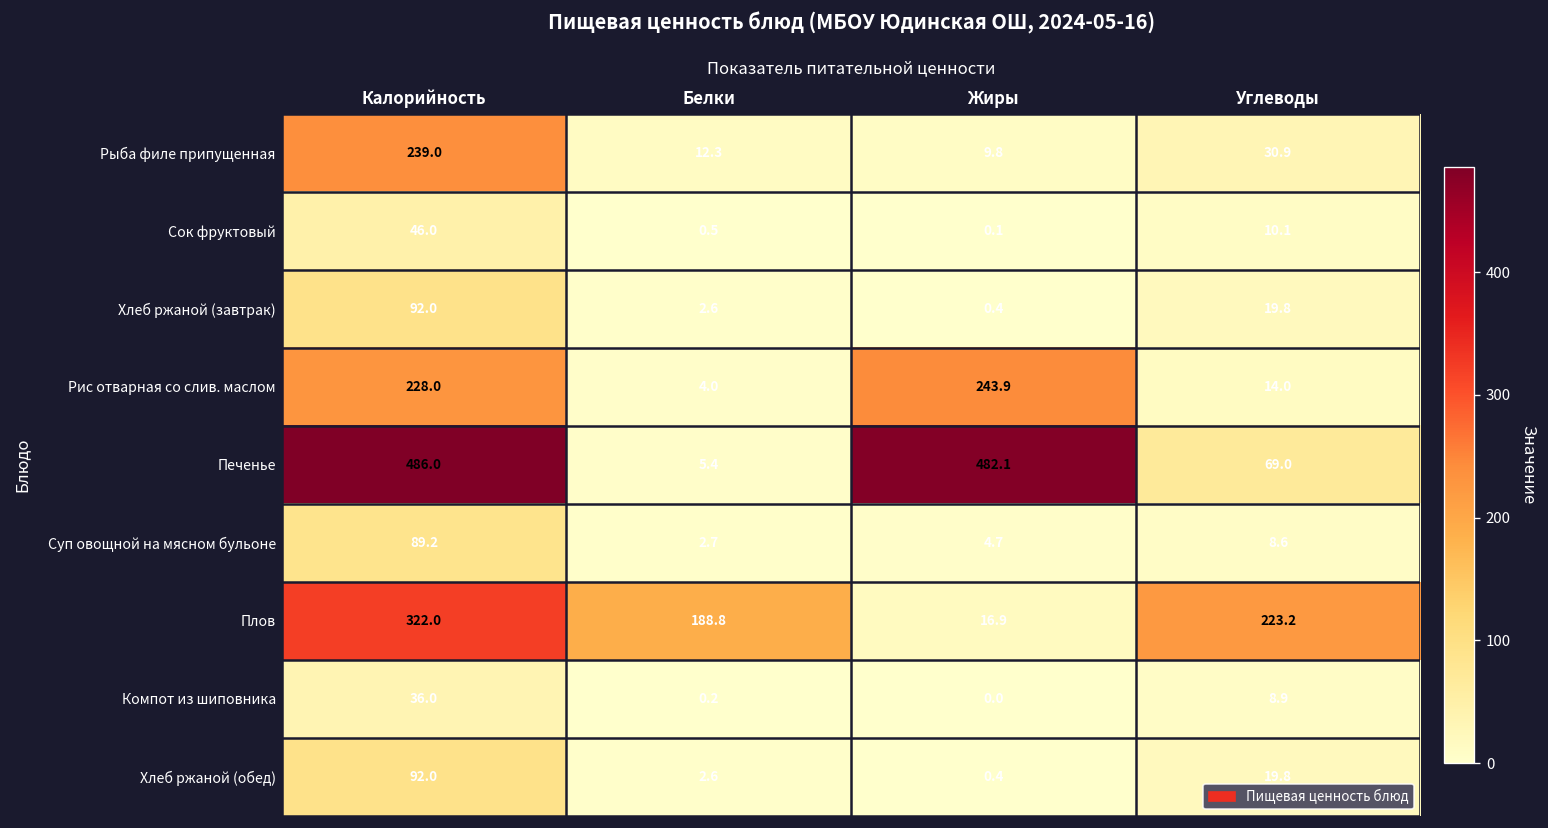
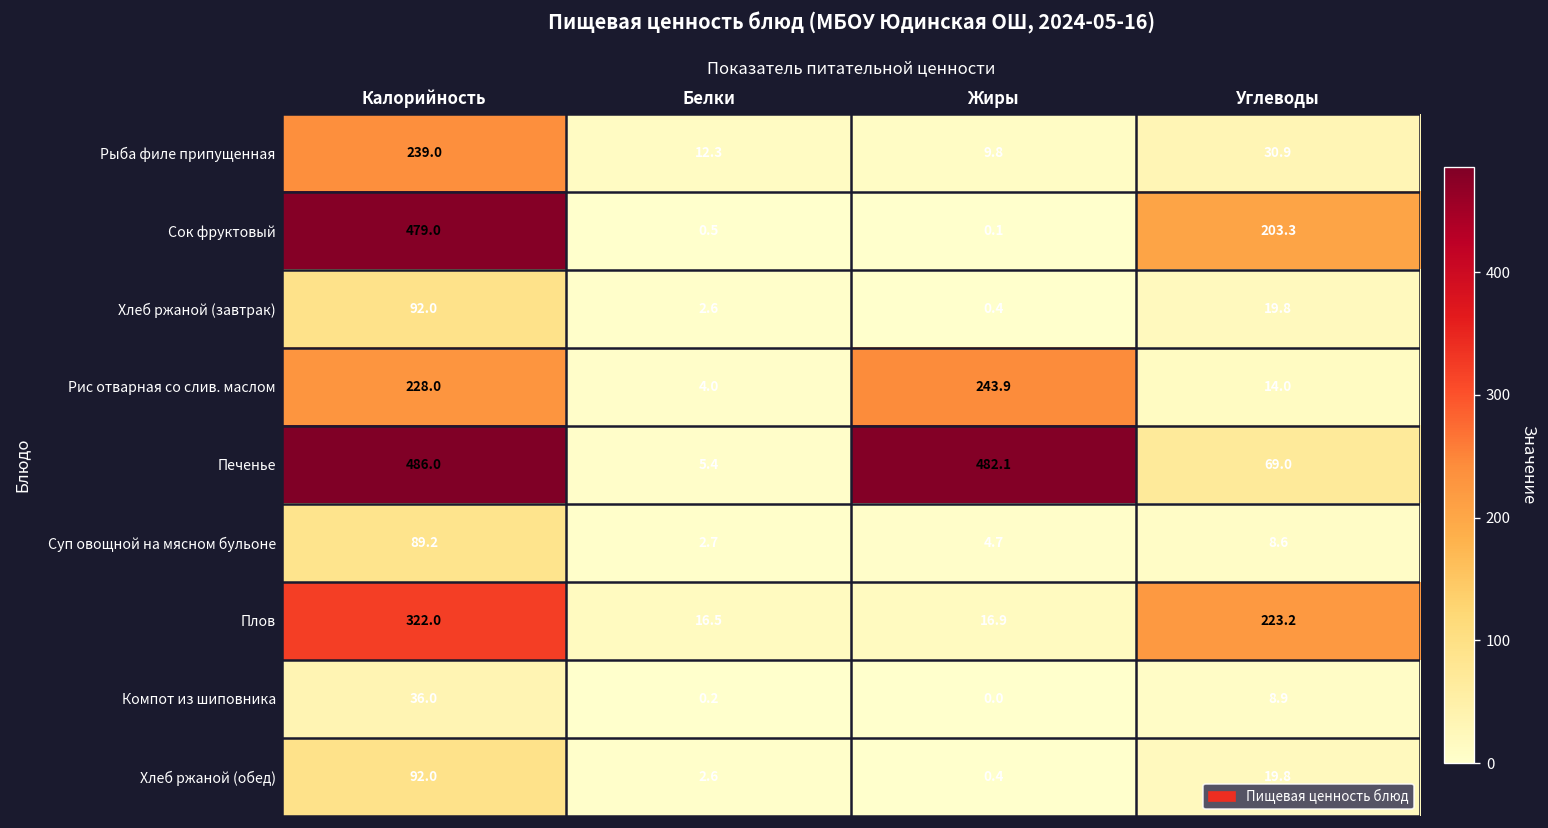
Сок фруктовый, Калорийность: 46.0 -> 479.0
Сок фруктовый, Углеводы: 10.1 -> 203.3
Плов, Белки: 188.8 -> 16.5
